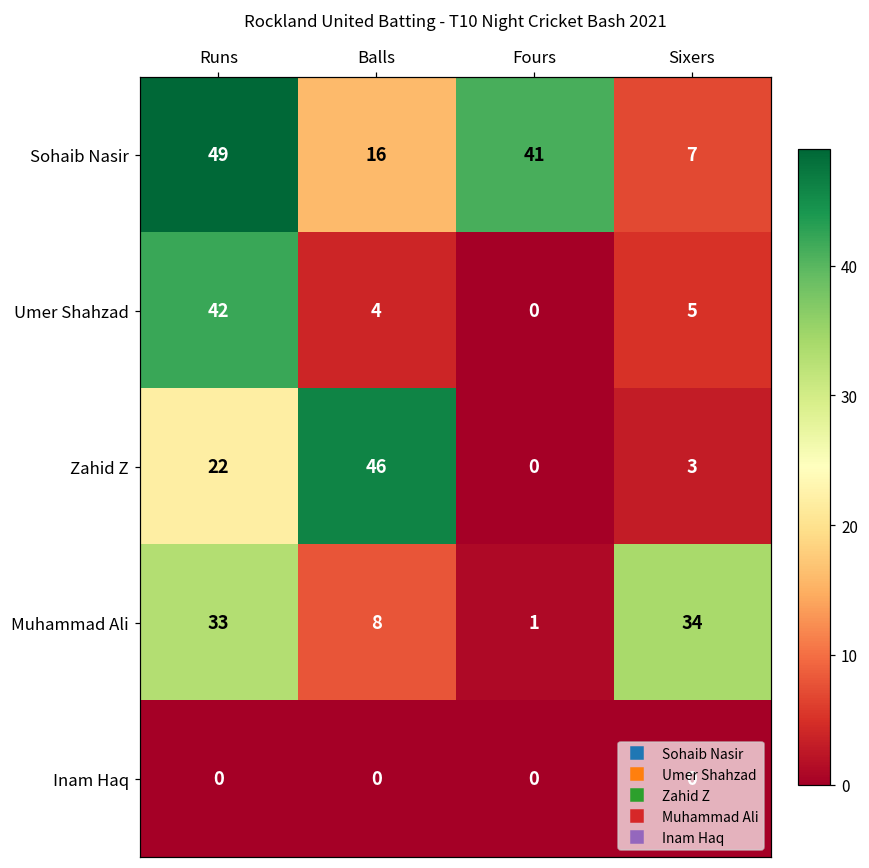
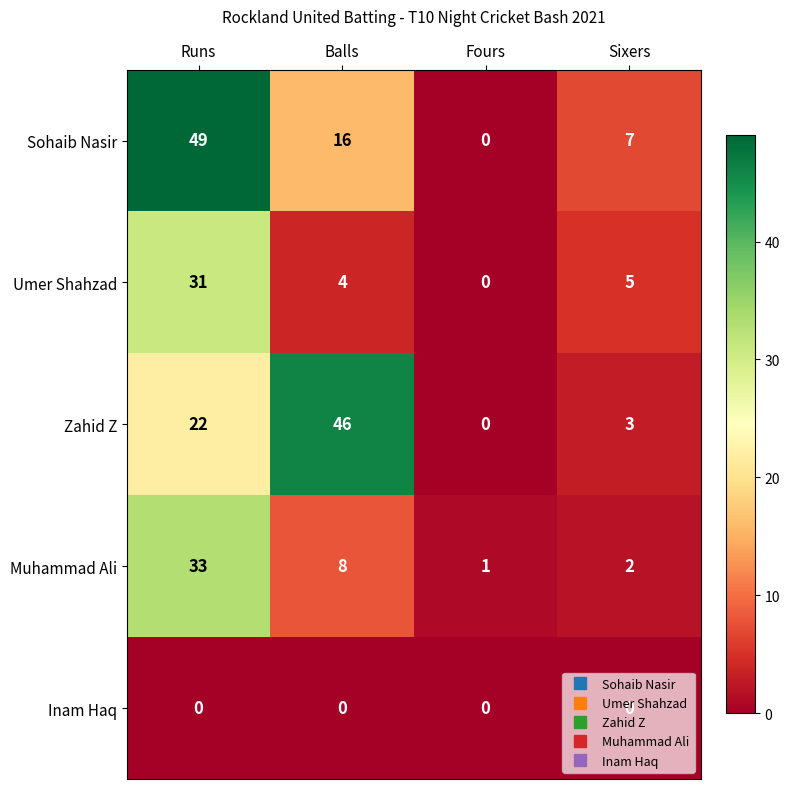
Sohaib Nasir, Fours: 41 -> 0
Umer Shahzad, Runs: 42 -> 31
Muhammad Ali, Sixers: 34 -> 2
